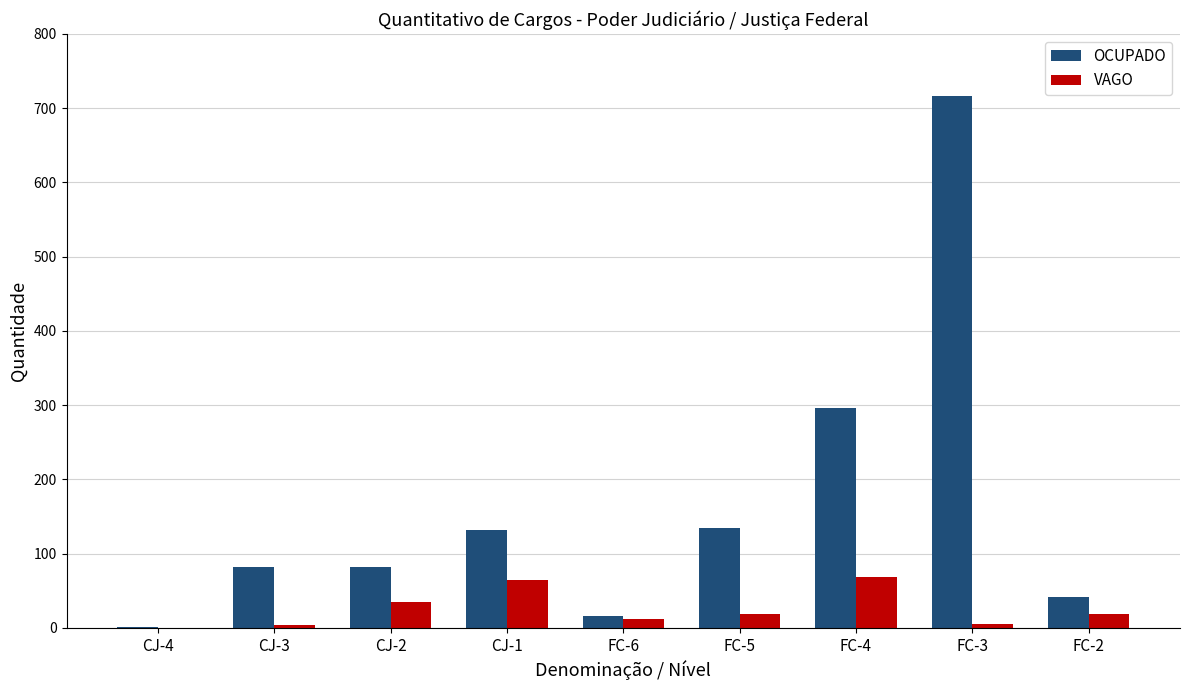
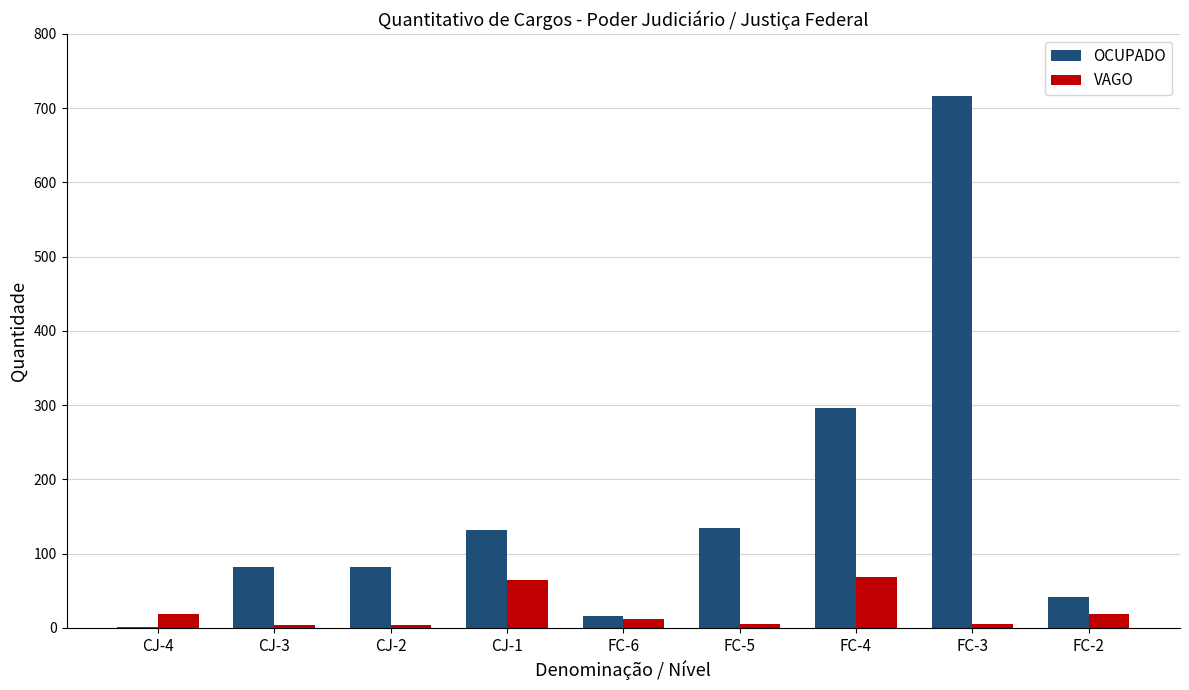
VAGO, CJ-4: 0 -> 20
VAGO, CJ-2: 40 -> 0
VAGO, FC-5: 20 -> 10
